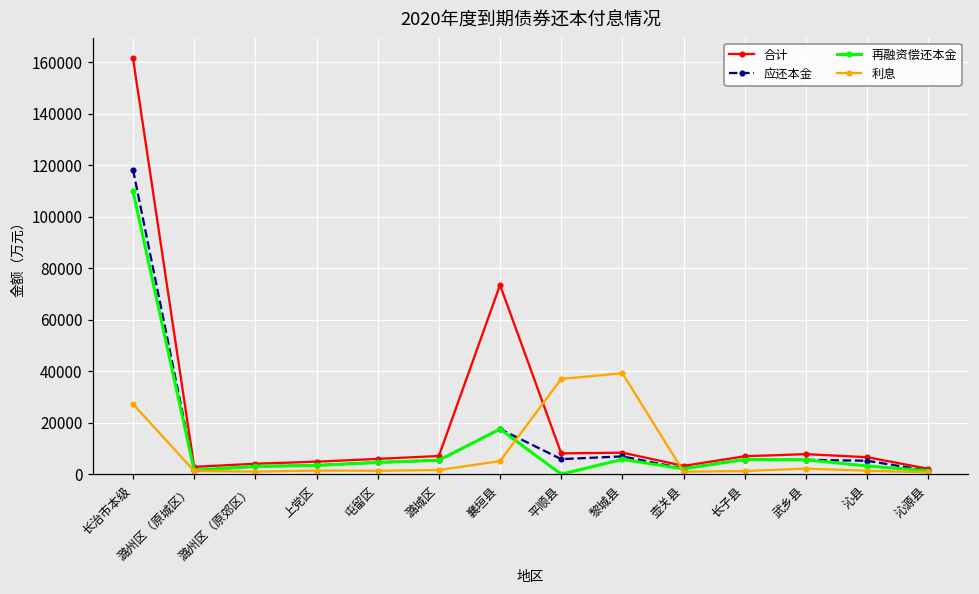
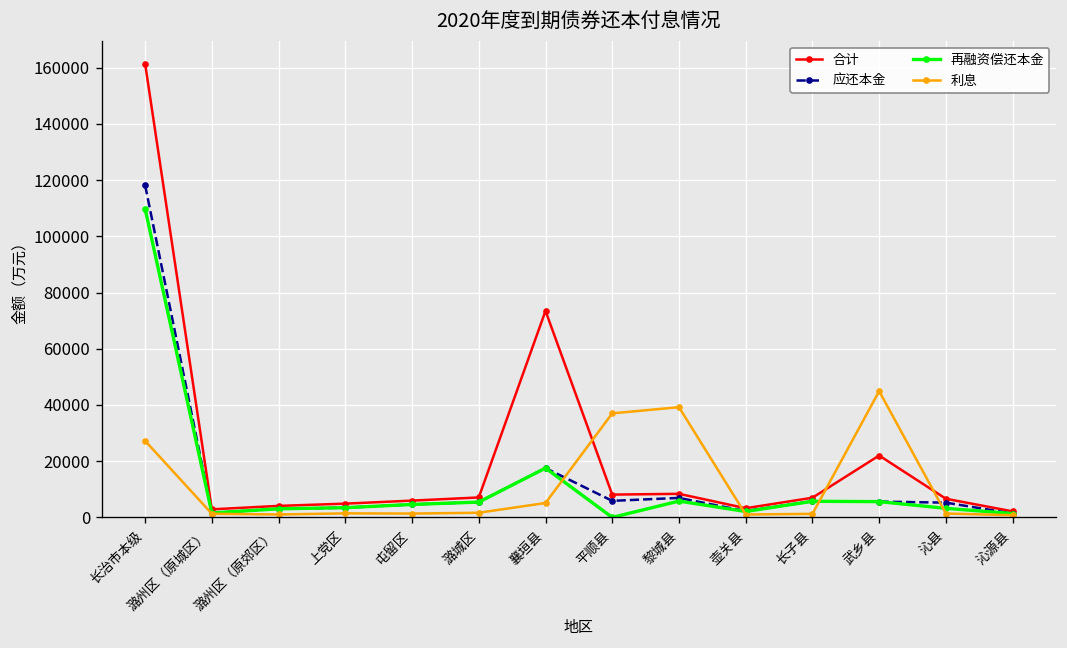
合计, 武乡县: 8000 -> 22000
利息, 武乡县: 2000 -> 45000
